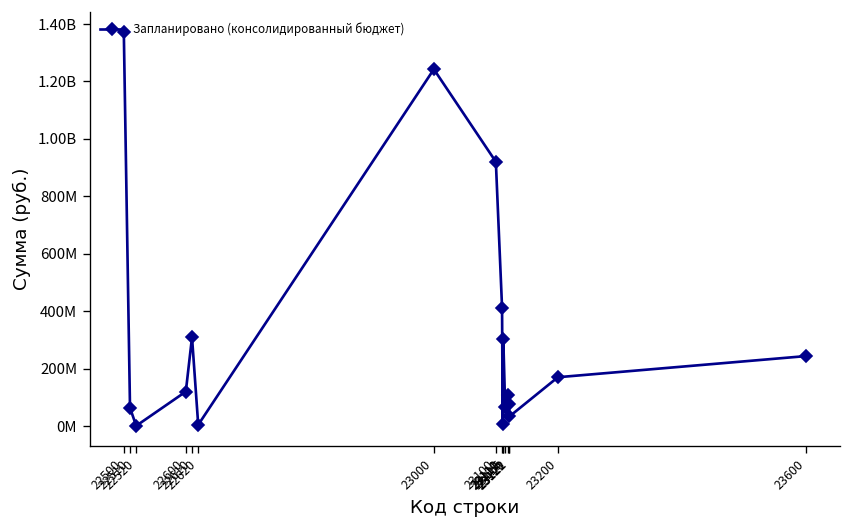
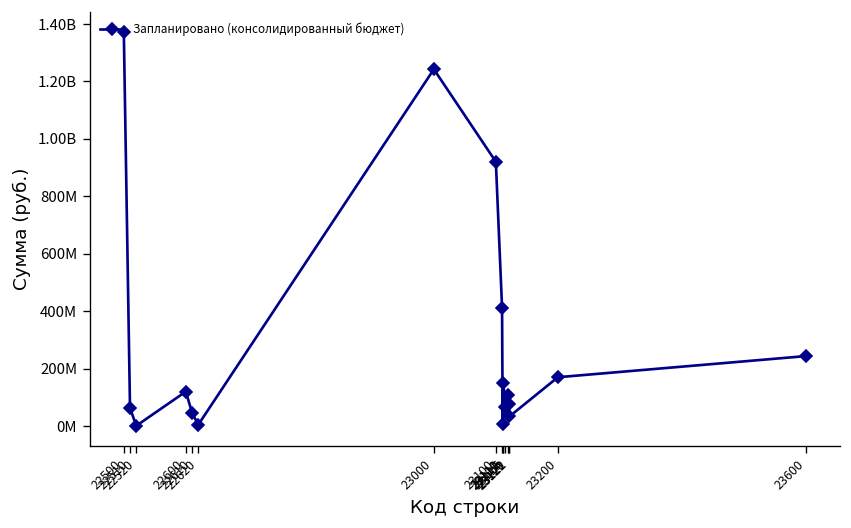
22610: 310000000 -> 50000000
23112: 300000000 -> 150000000
